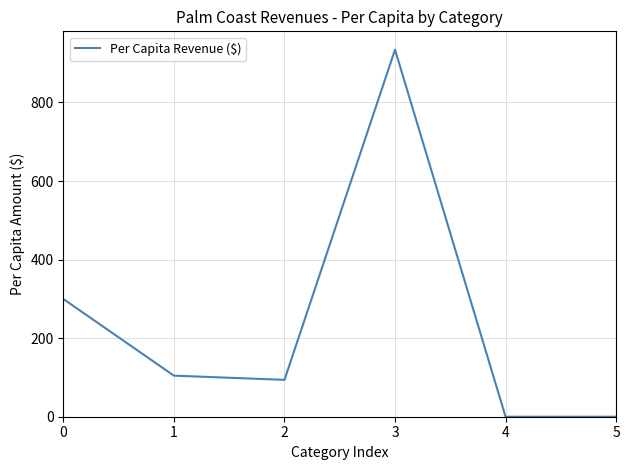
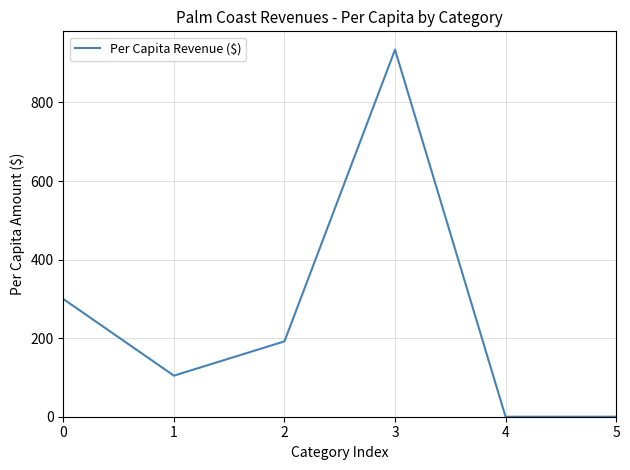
2: 90 -> 190
